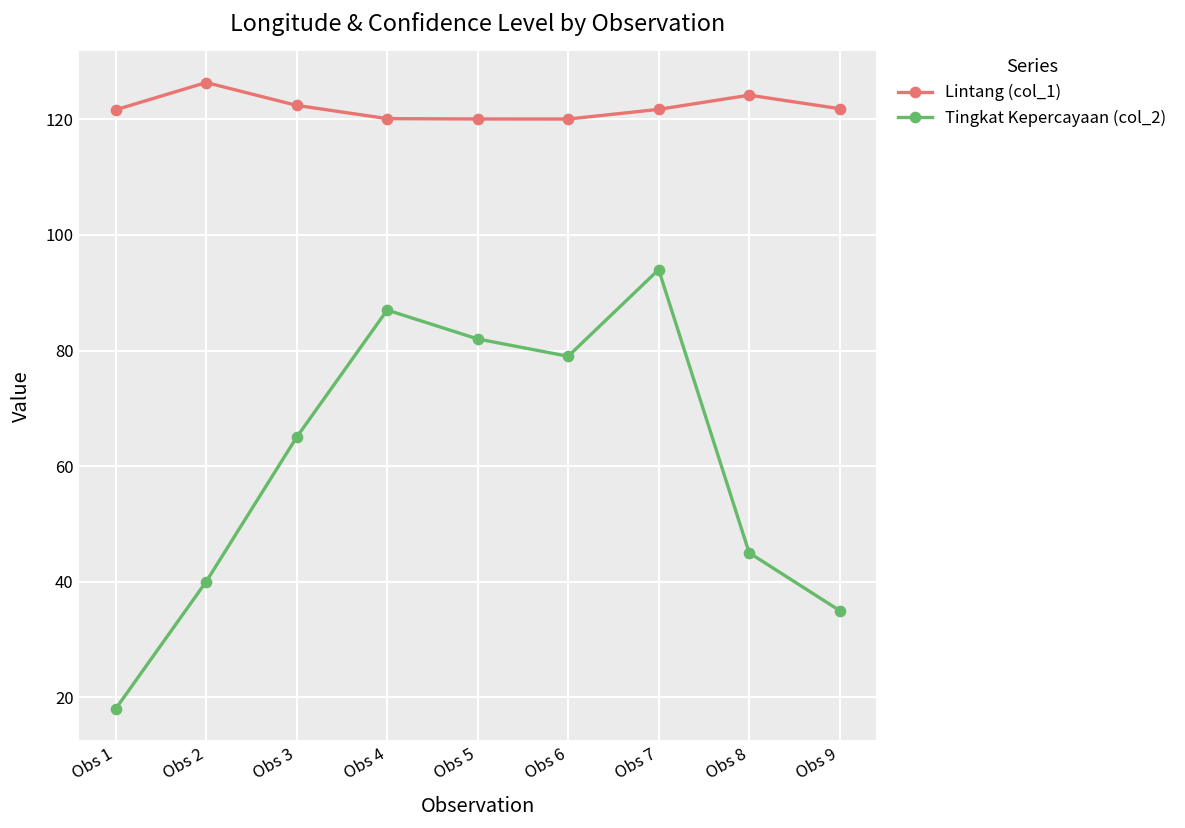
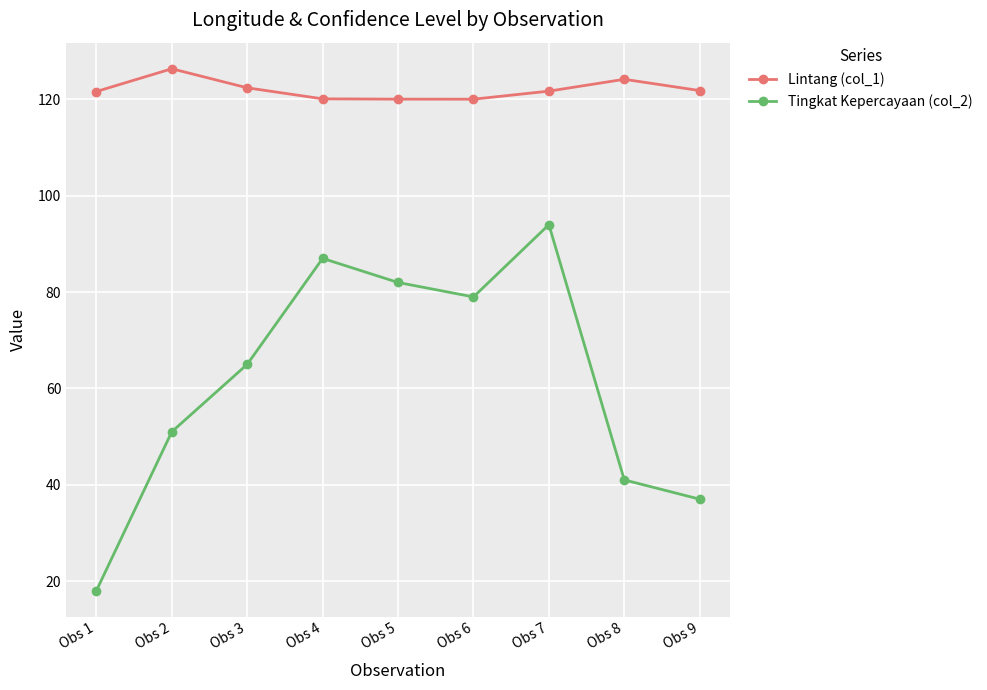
Tingkat Kepercayaan (col_2), Obs 2: 40 -> 51
Tingkat Kepercayaan (col_2), Obs 8: 45 -> 41
Tingkat Kepercayaan (col_2), Obs 9: 35 -> 37
